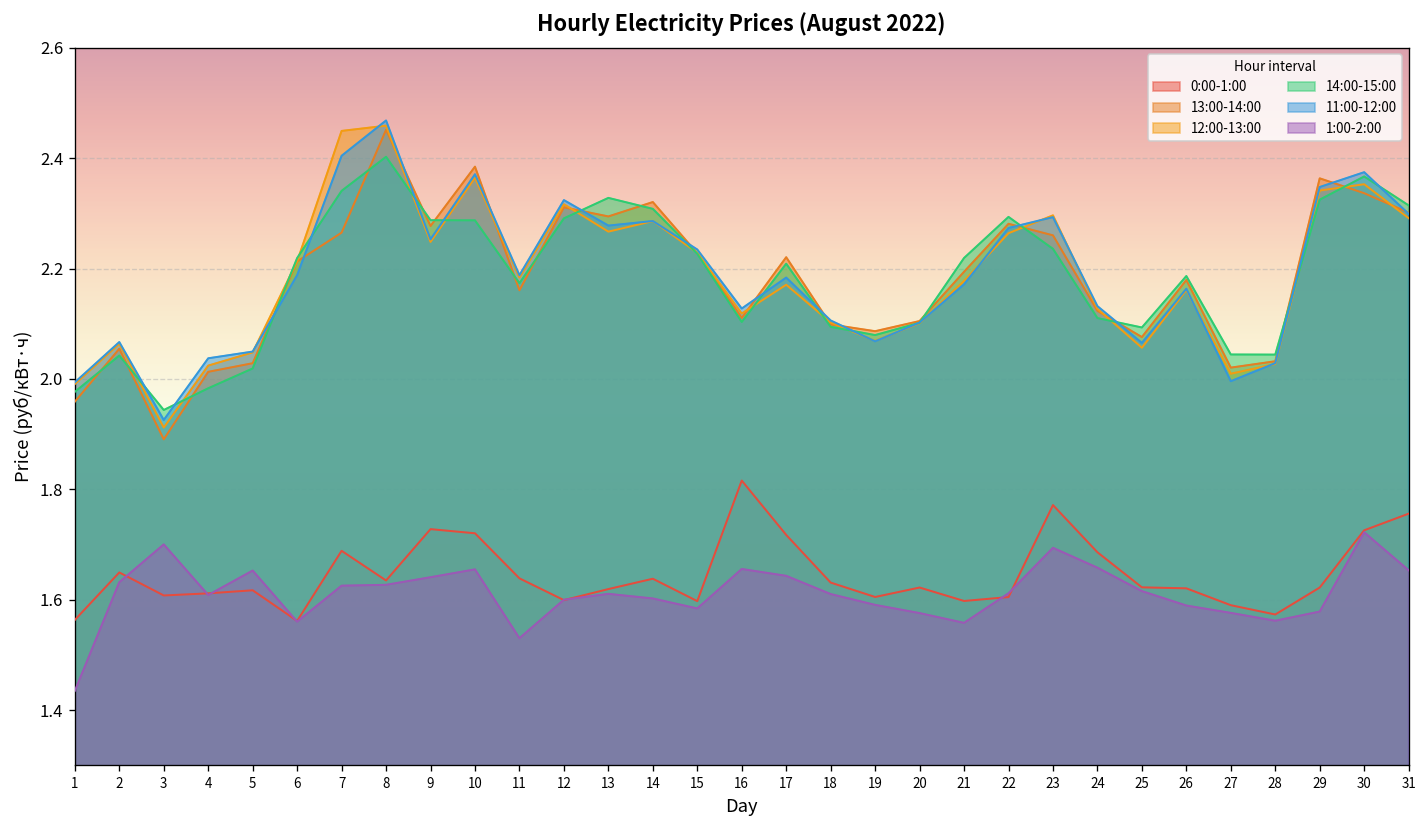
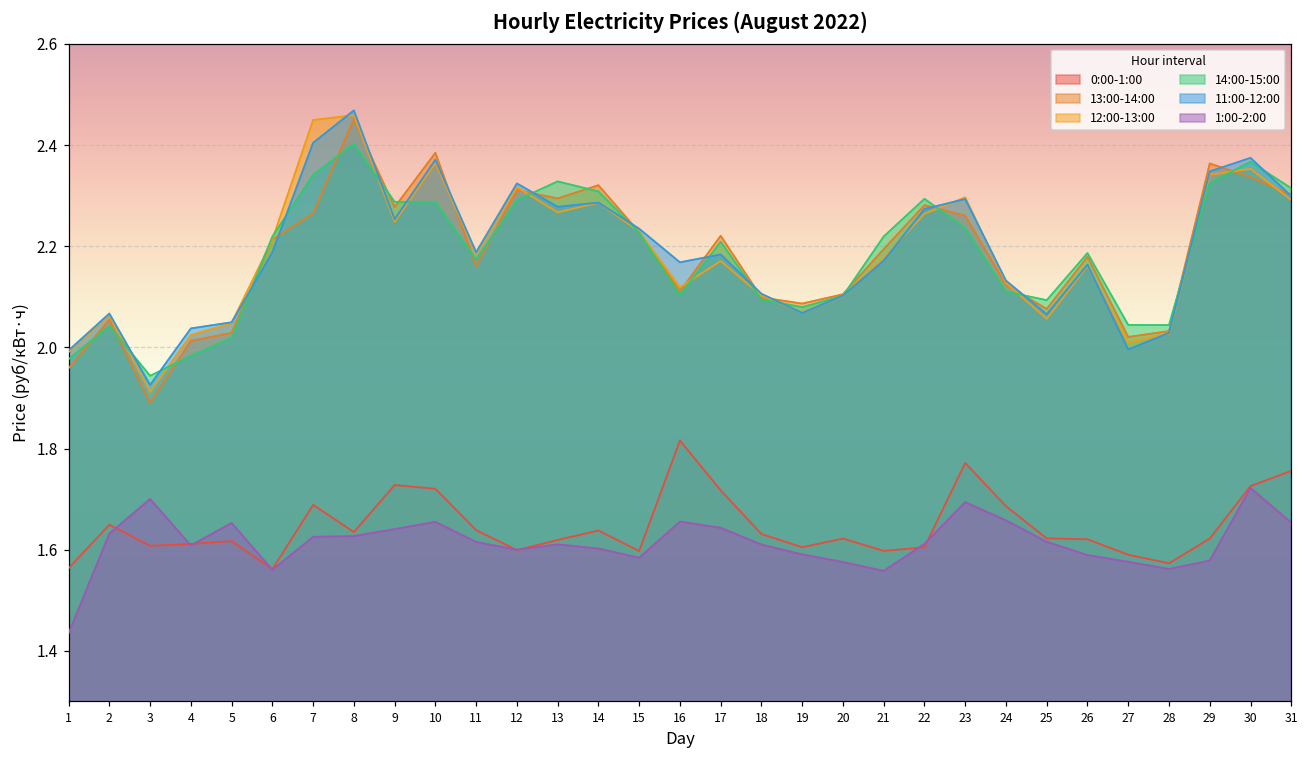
1:00-2:00, 11: 1.53 -> 1.62
11:00-12:00, 16: 2.13 -> 2.17
